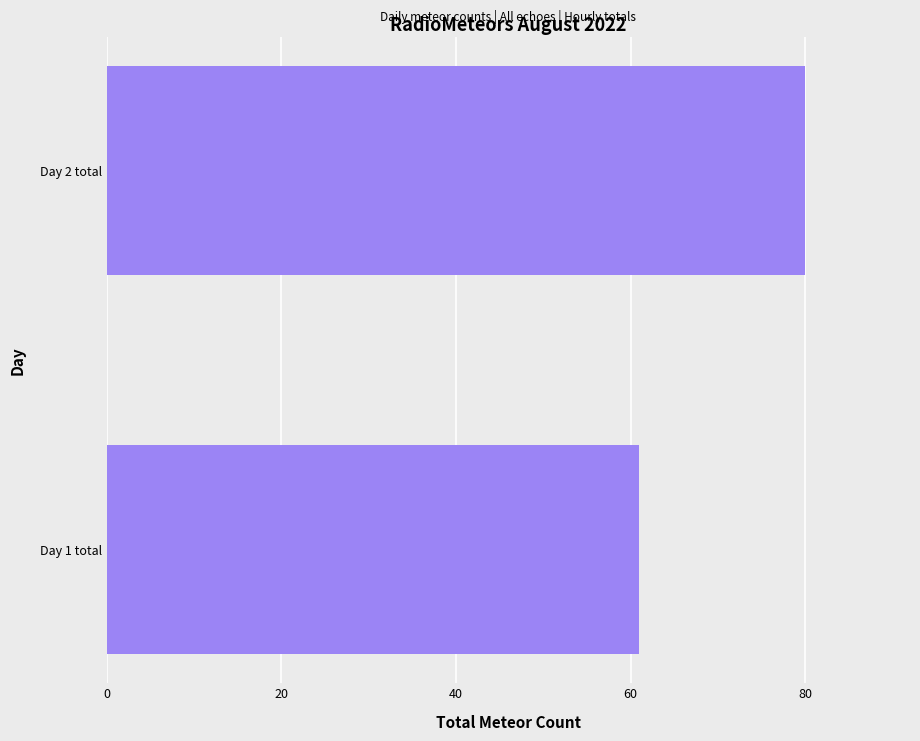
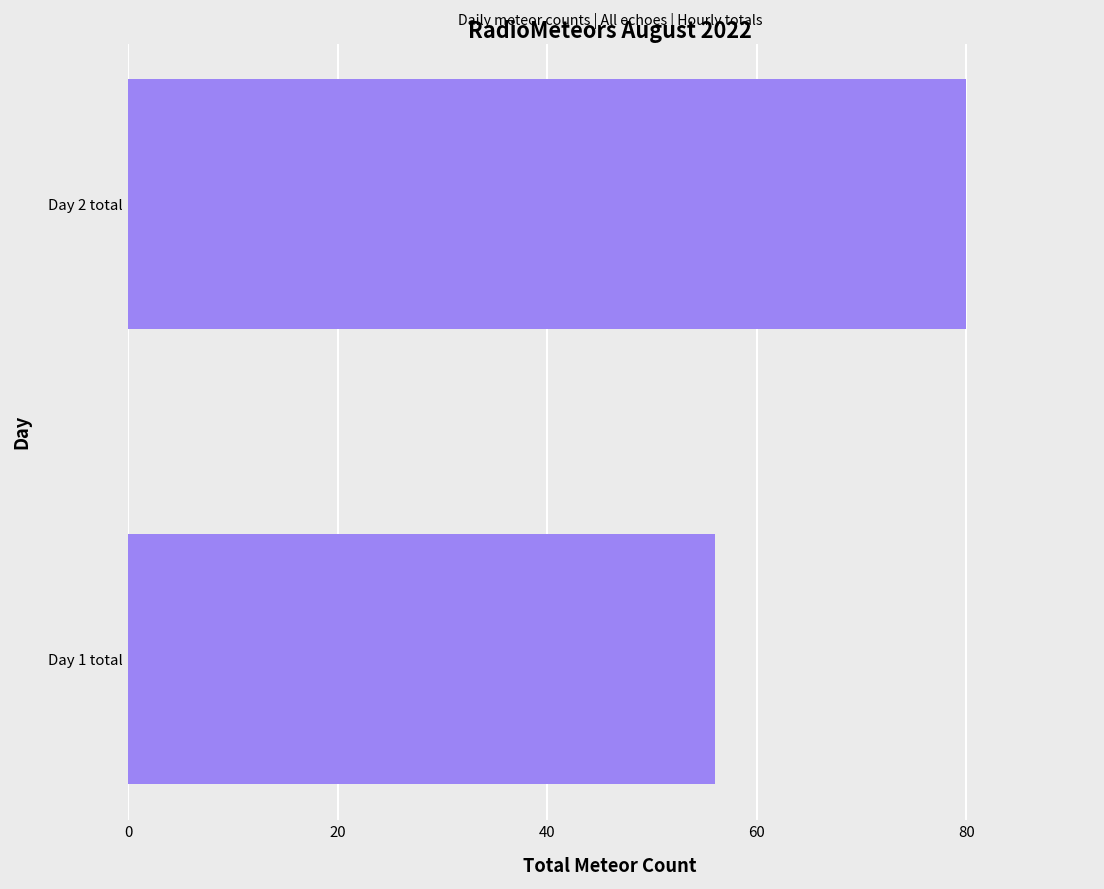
Day 1 total: 61 -> 56
